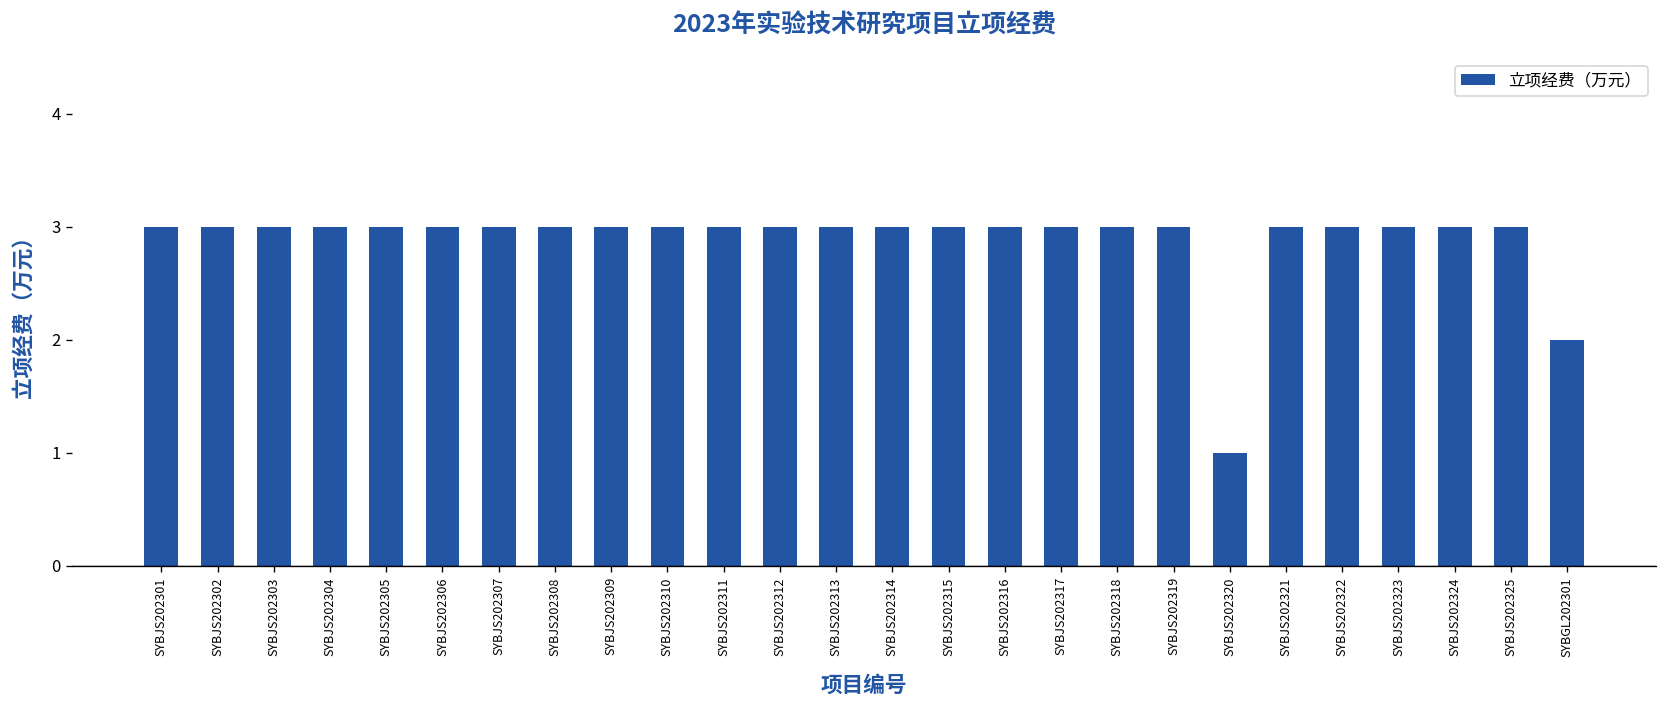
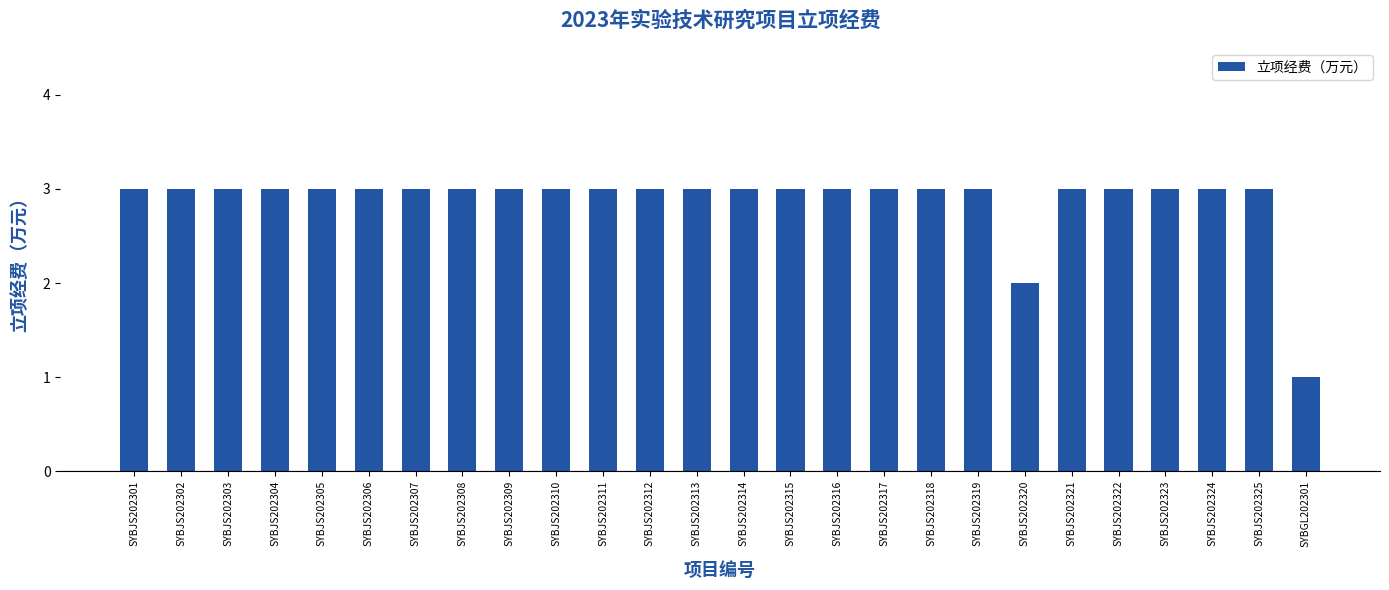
SYBJS202320: 1 -> 2
SYBGL202301: 2 -> 1
